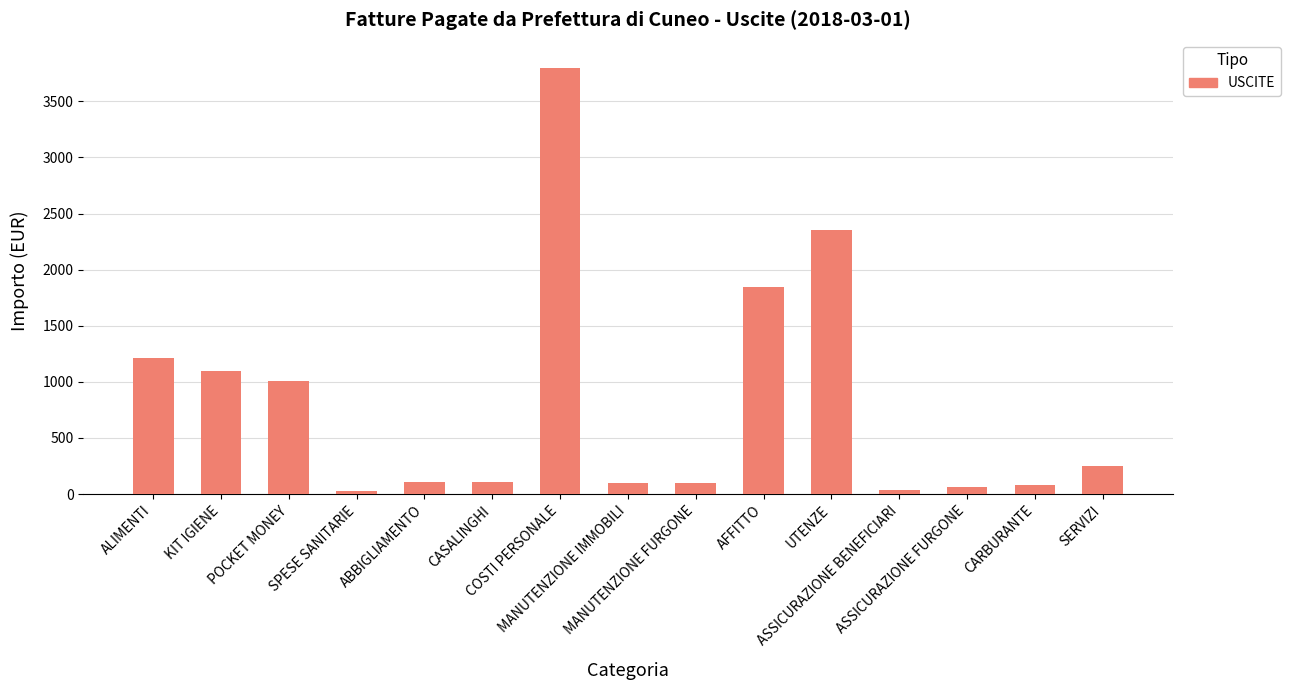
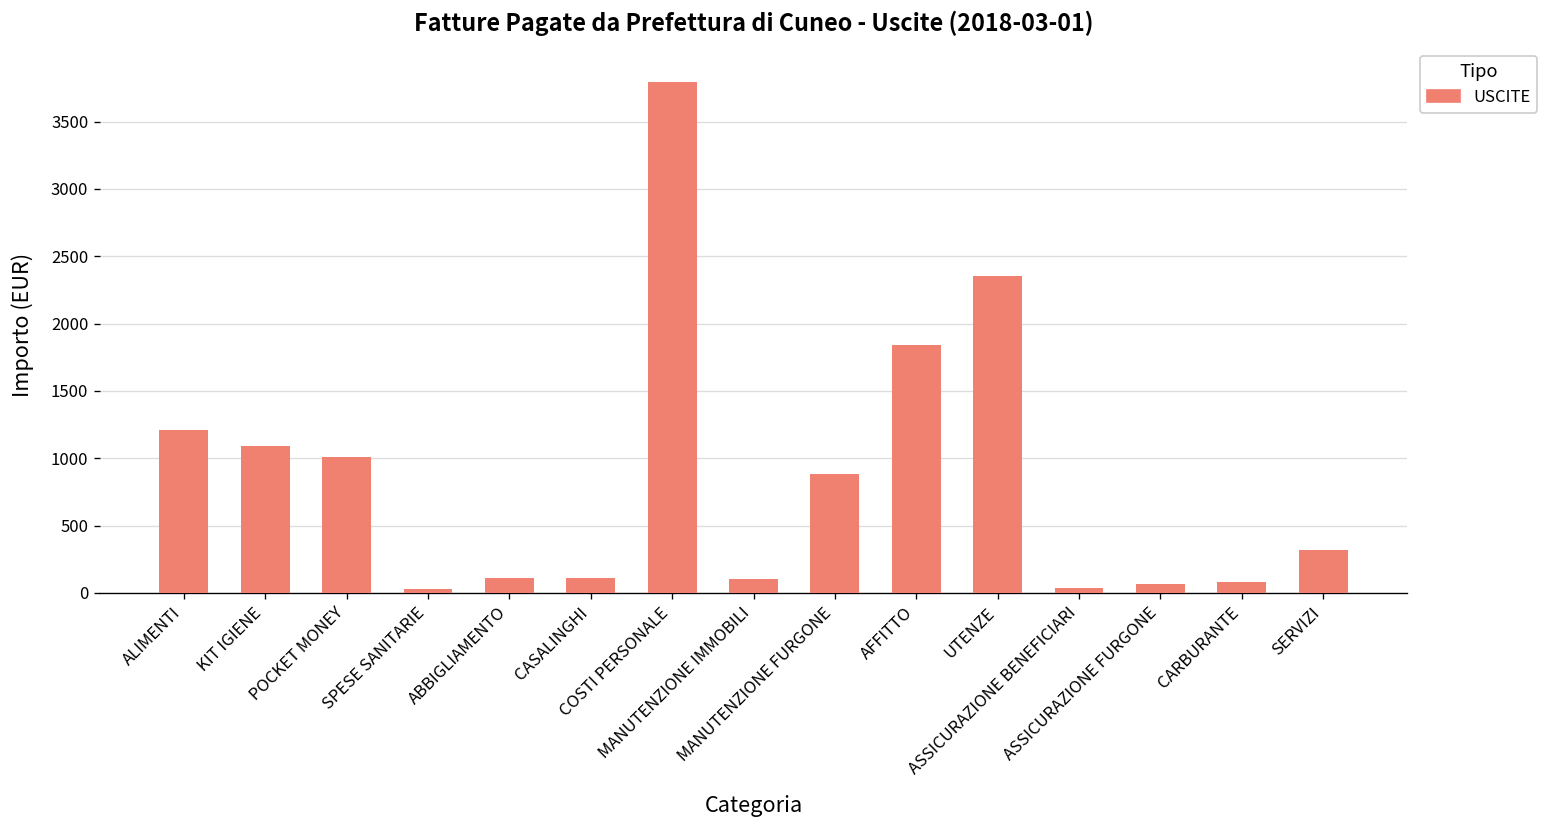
MANUTENZIONE FURGONE: 100 -> 880
SERVIZI: 250 -> 320
